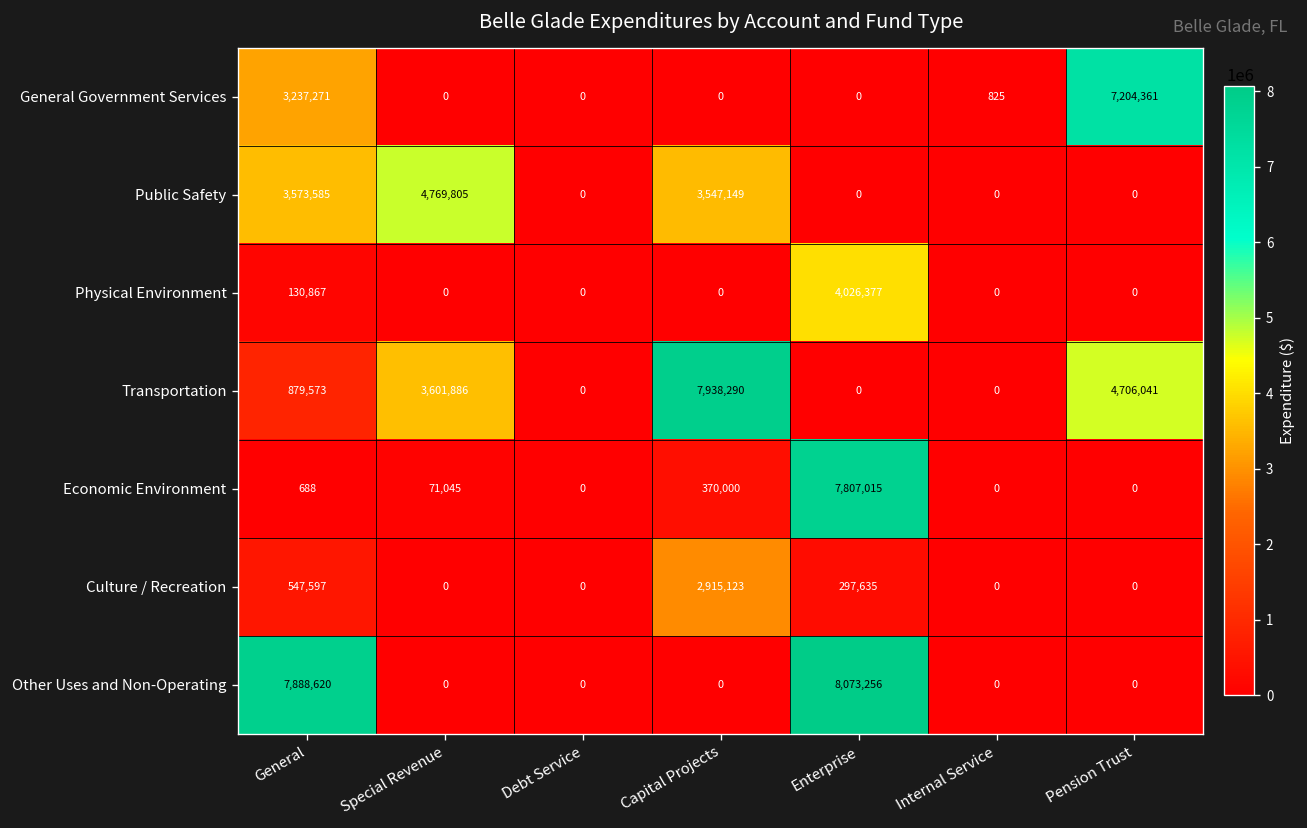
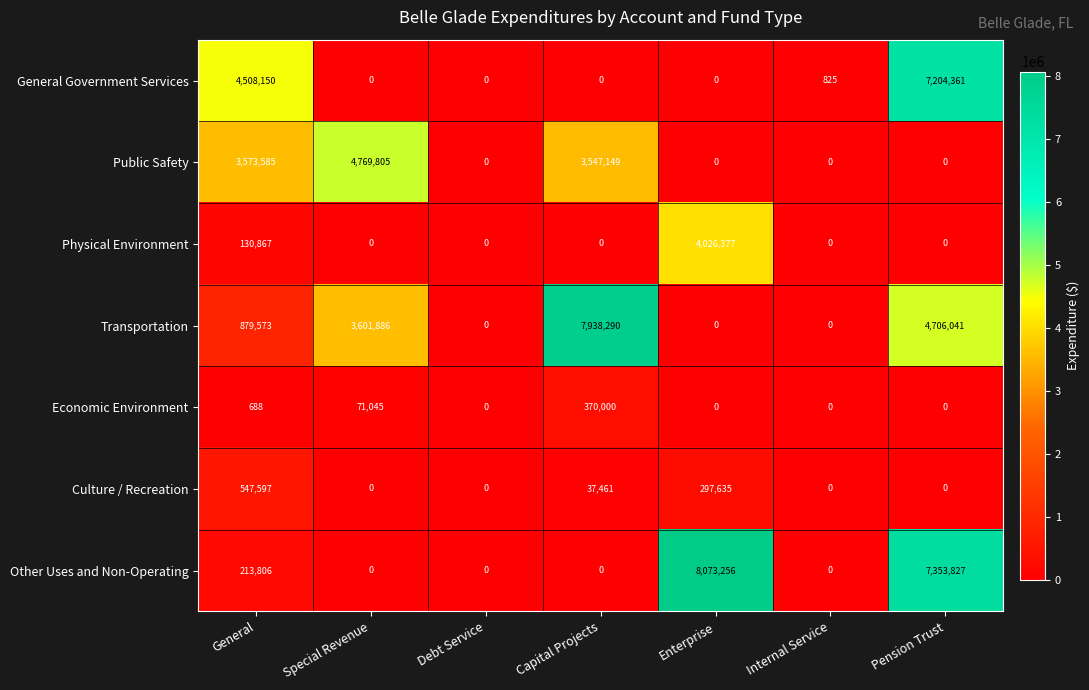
General Government Services, General: 3,237,271 -> 4,508,150
Economic Environment, Enterprise: 7,807,015 -> 0
Culture / Recreation, Capital Projects: 2,915,123 -> 37,461
Other Uses and Non-Operating, General: 7,888,620 -> 213,806
Other Uses and Non-Operating, Pension Trust: 0 -> 7,353,827
